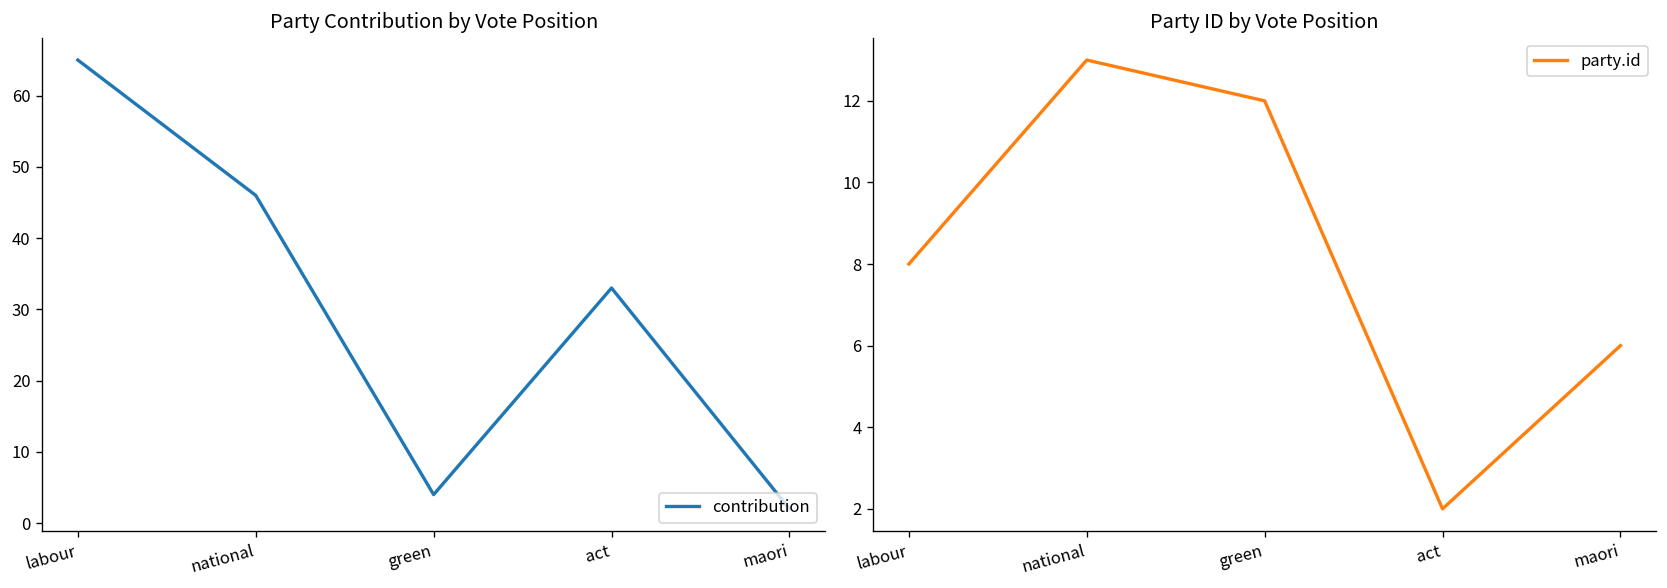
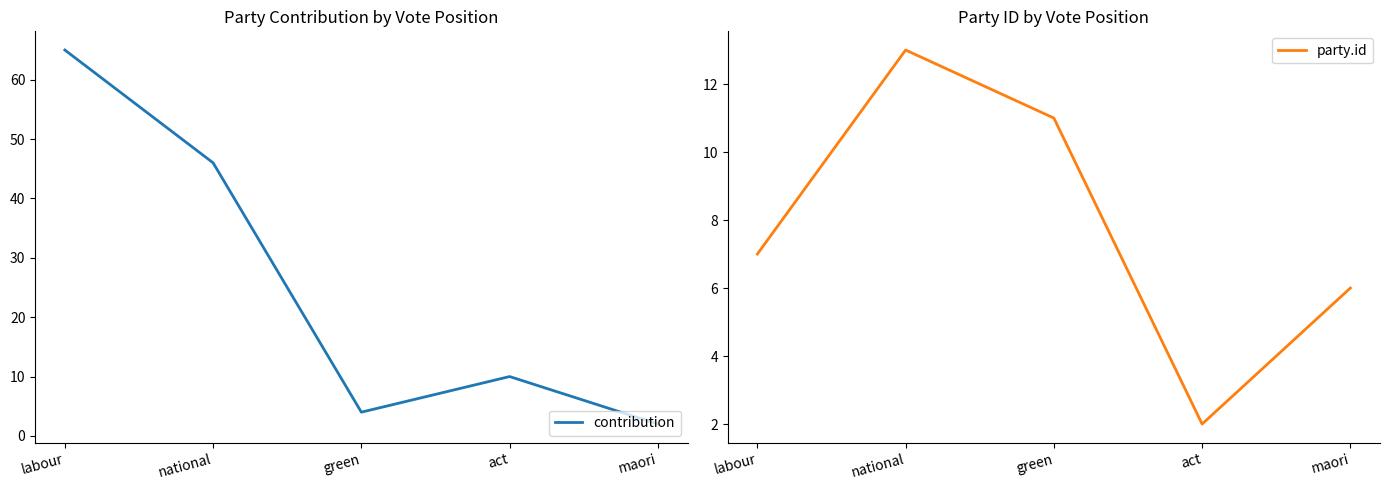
Party Contribution by Vote Position, act: 33 -> 10
Party ID by Vote Position, labour: 8 -> 7
Party ID by Vote Position, green: 12 -> 11
